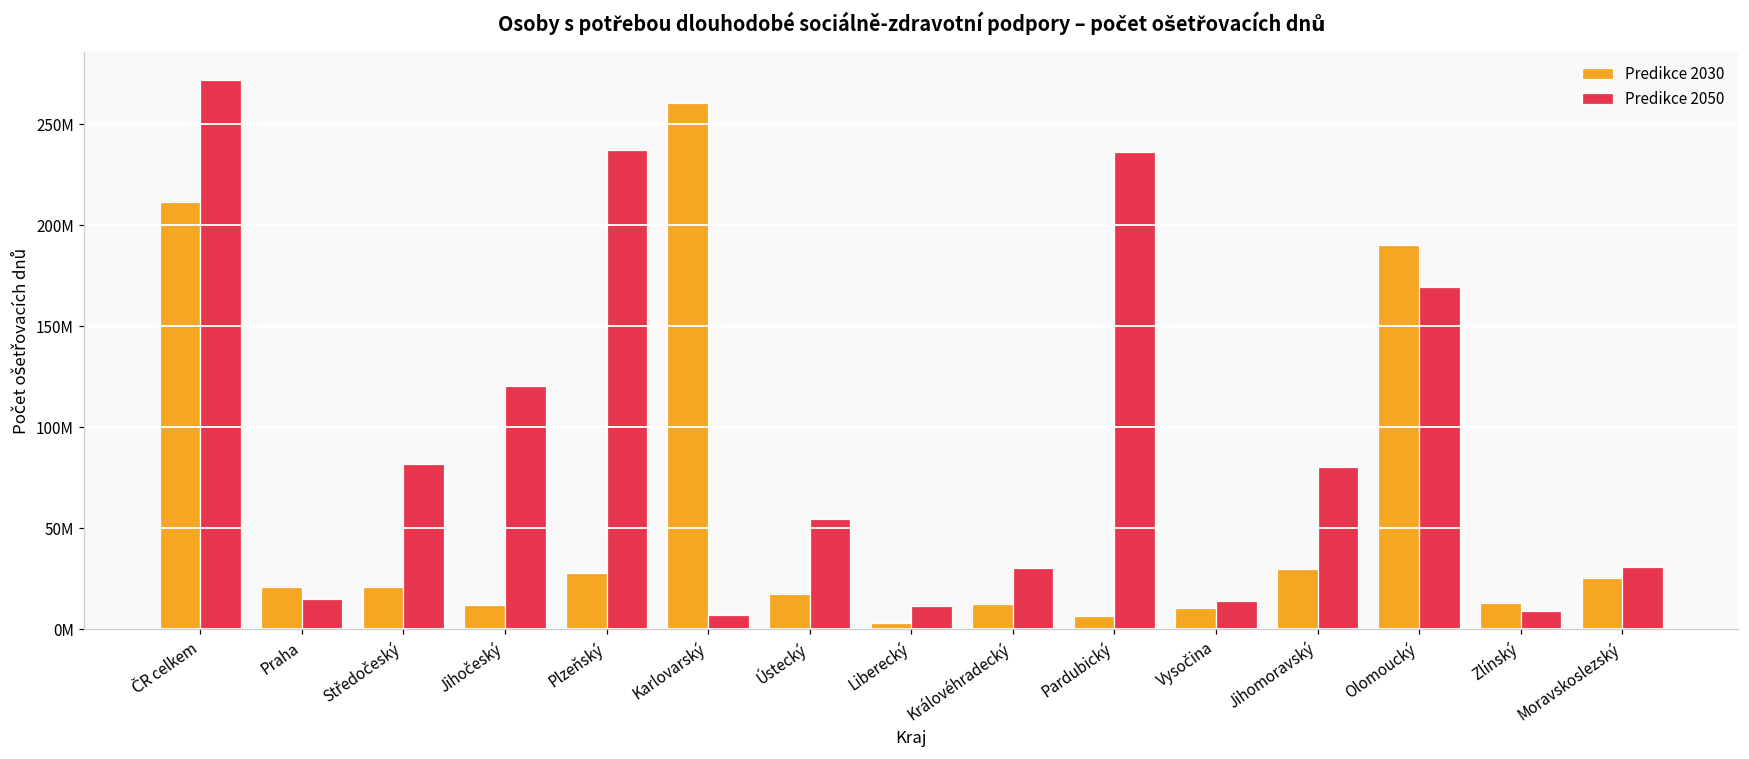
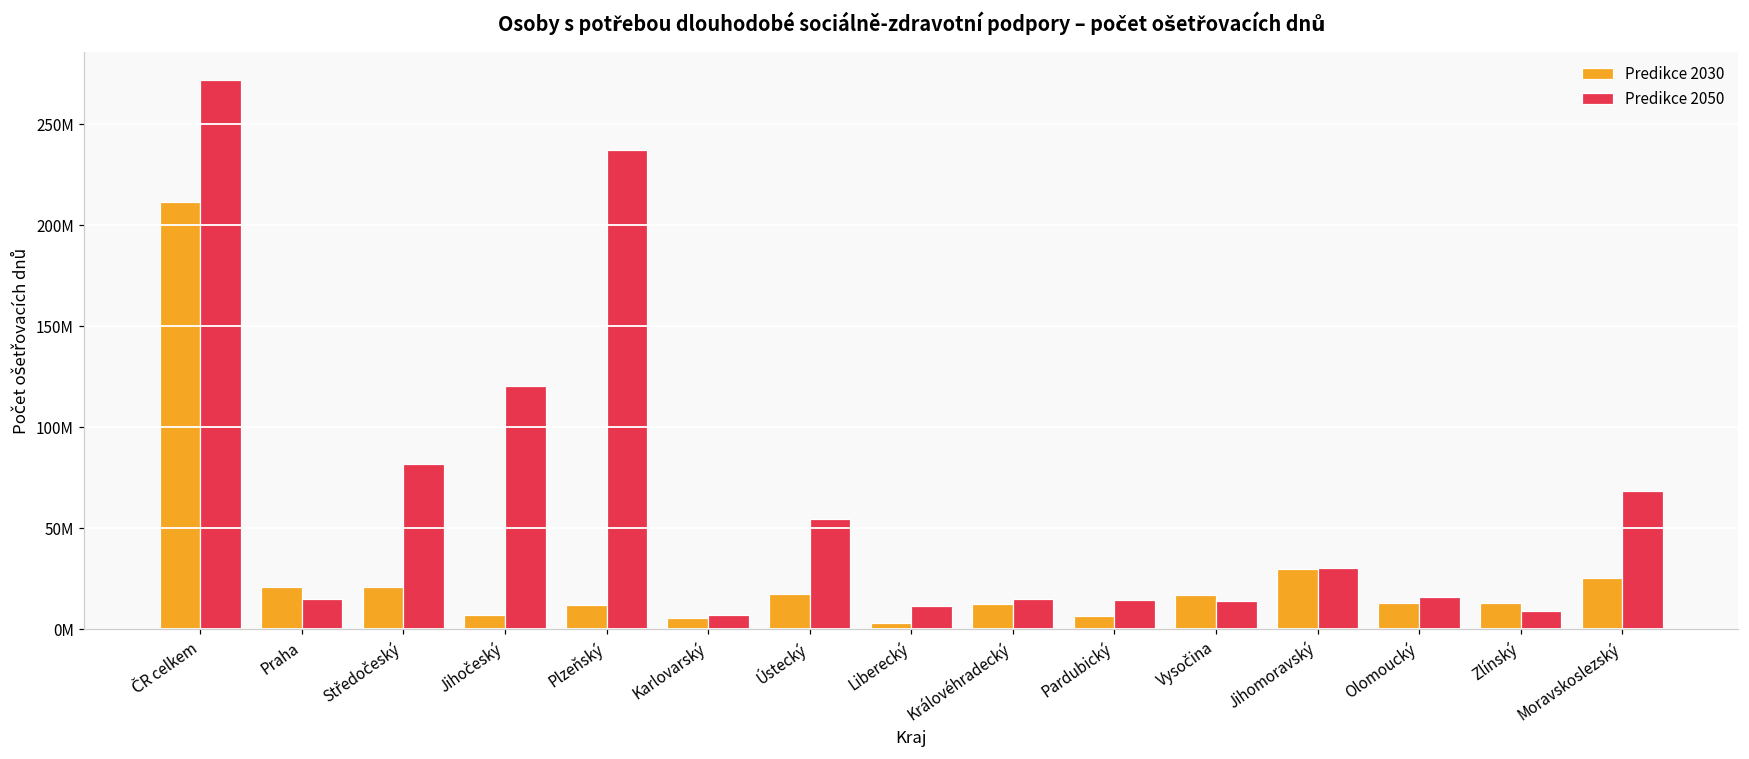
Predikce 2030, Jihočeský: 12000000 -> 7000000
Predikce 2030, Plzeňský: 28000000 -> 12000000
Predikce 2030, Karlovarský: 261000000 -> 6000000
Predikce 2050, Královéhradecký: 30000000 -> 15000000
Predikce 2050, Pardubický: 236000000 -> 14000000
Predikce 2030, Vysočina: 11000000 -> 17000000
Predikce 2050, Jihomoravský: 80000000 -> 31000000
Predikce 2030, Olomoucký: 190000000 -> 13000000
Predikce 2050, Olomoucký: 169000000 -> 16000000
Predikce 2050, Moravskoslezský: 31000000 -> 68000000
